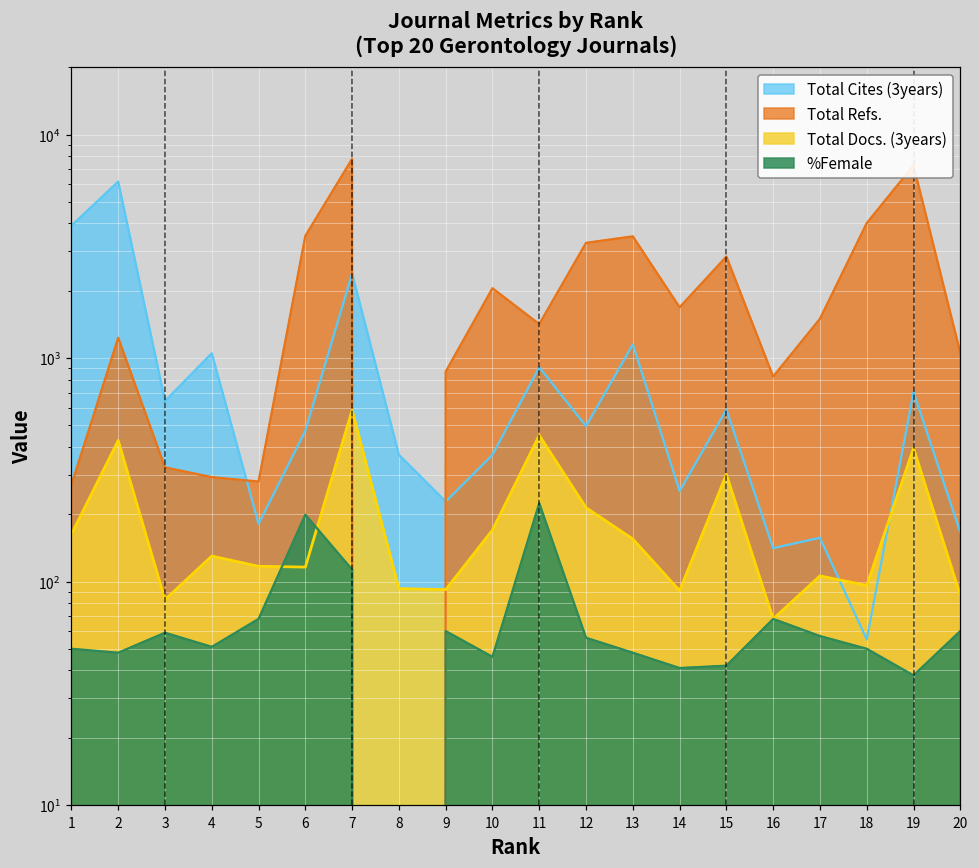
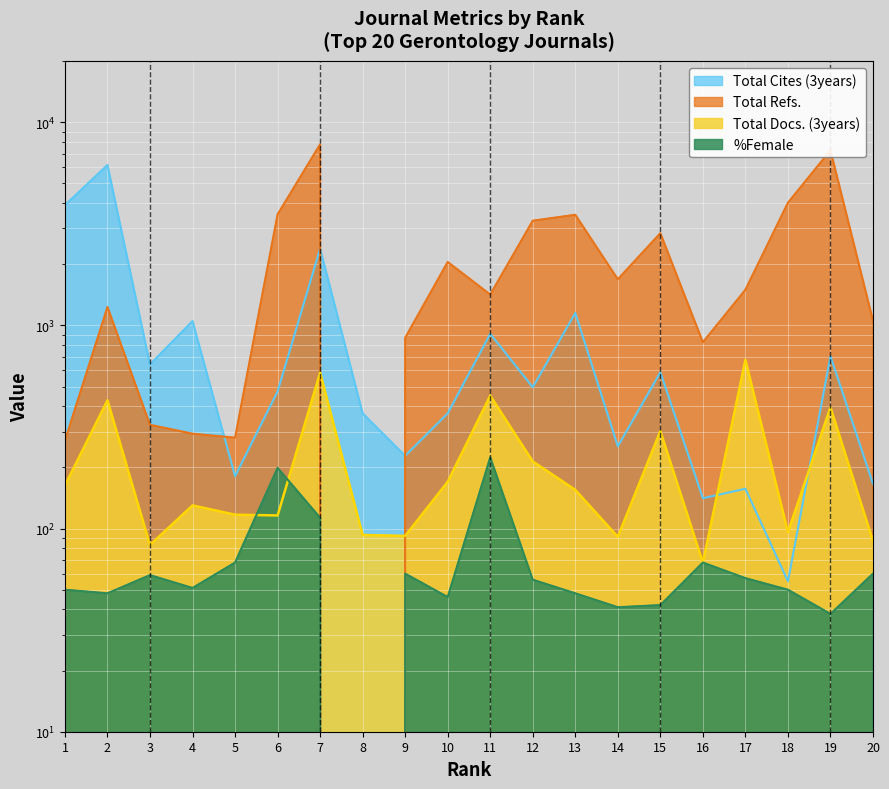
Total Docs. (3years), 17: 110 -> 680
